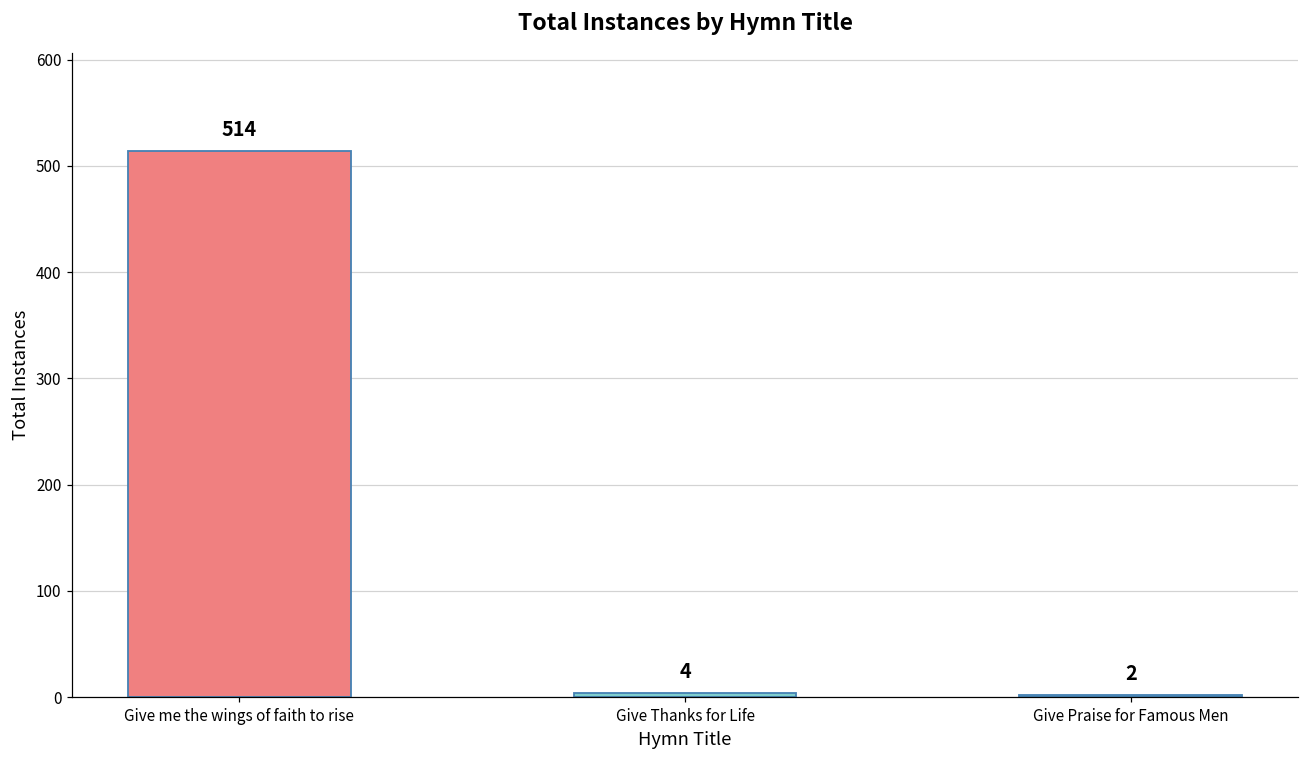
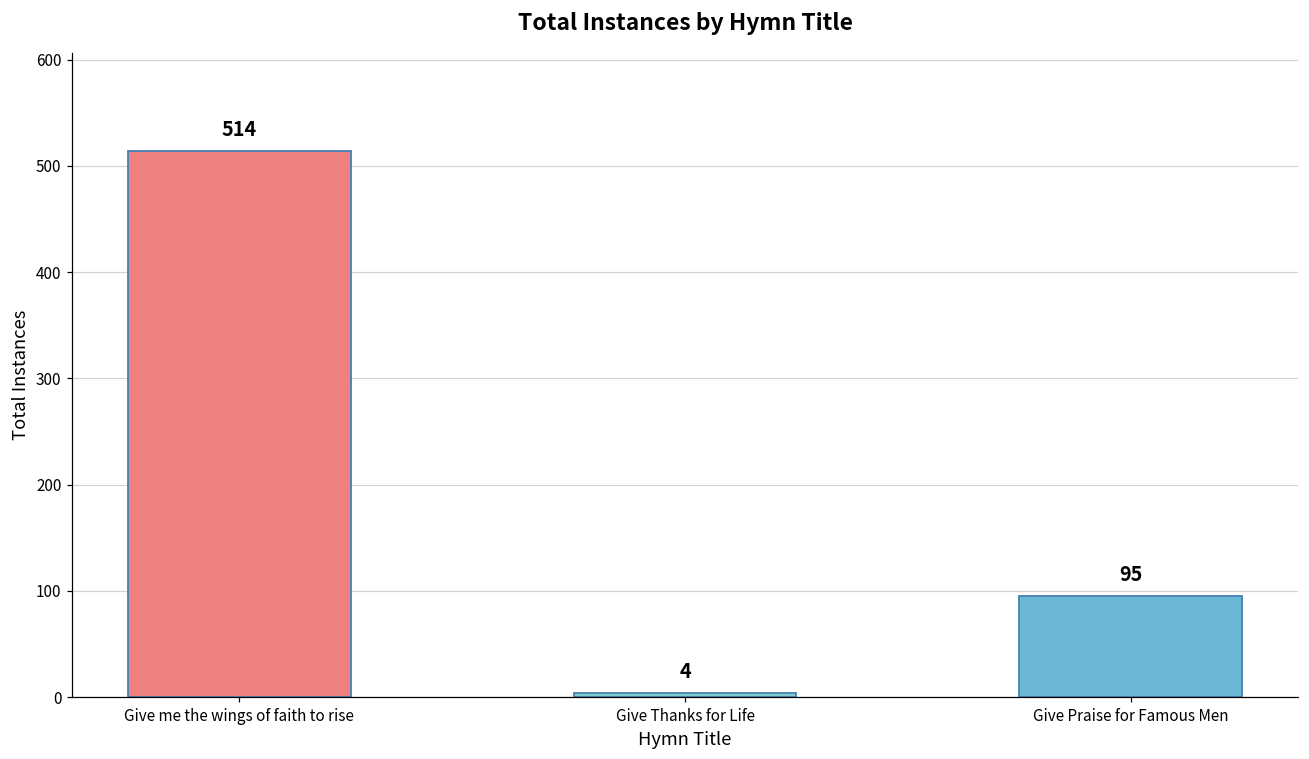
Give Praise for Famous Men: 2 -> 95
